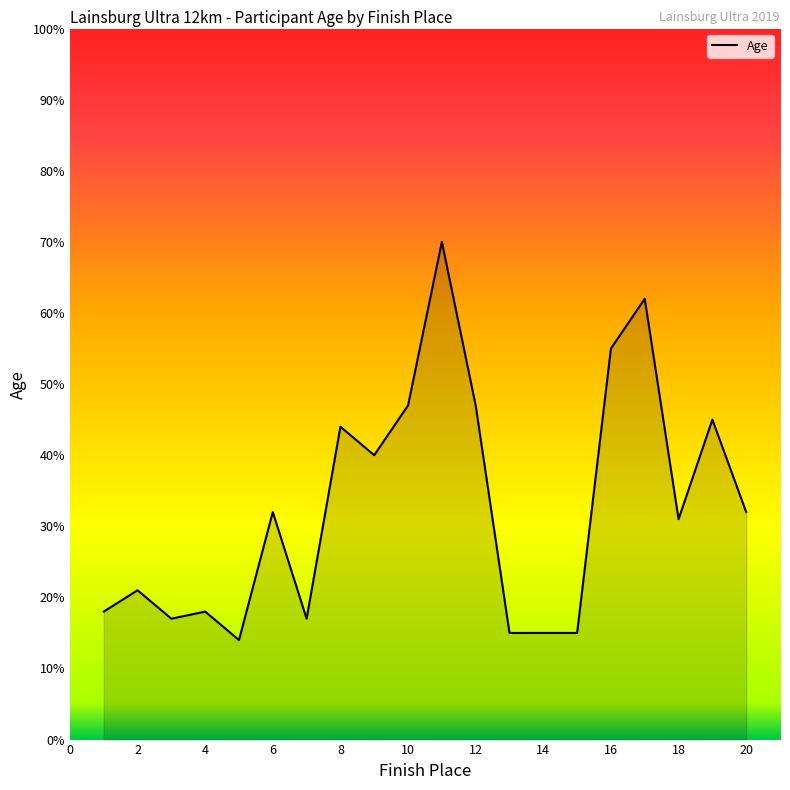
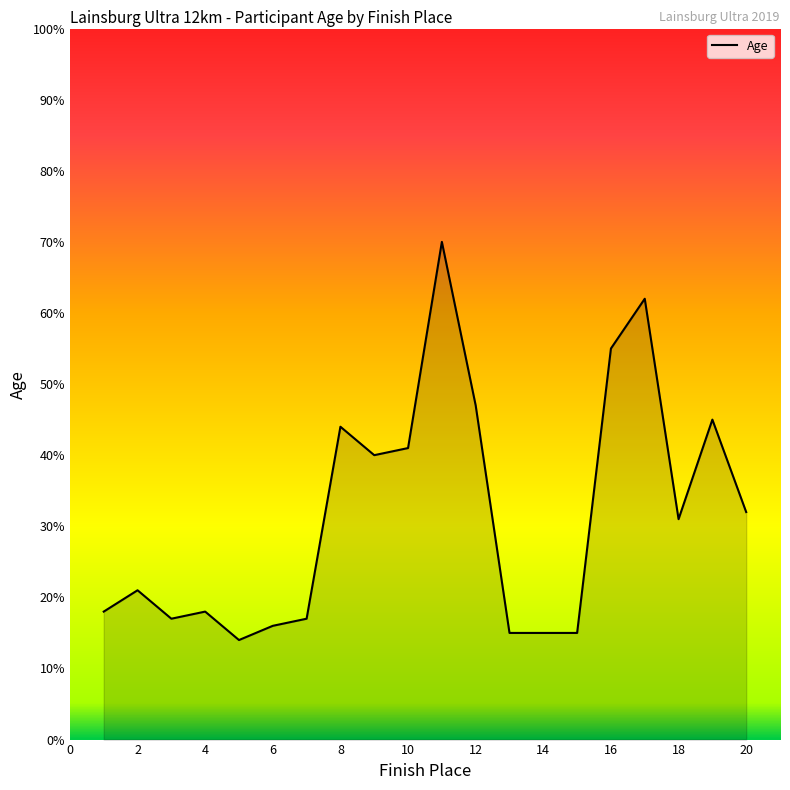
6: 32% -> 16%
10: 47% -> 41%
